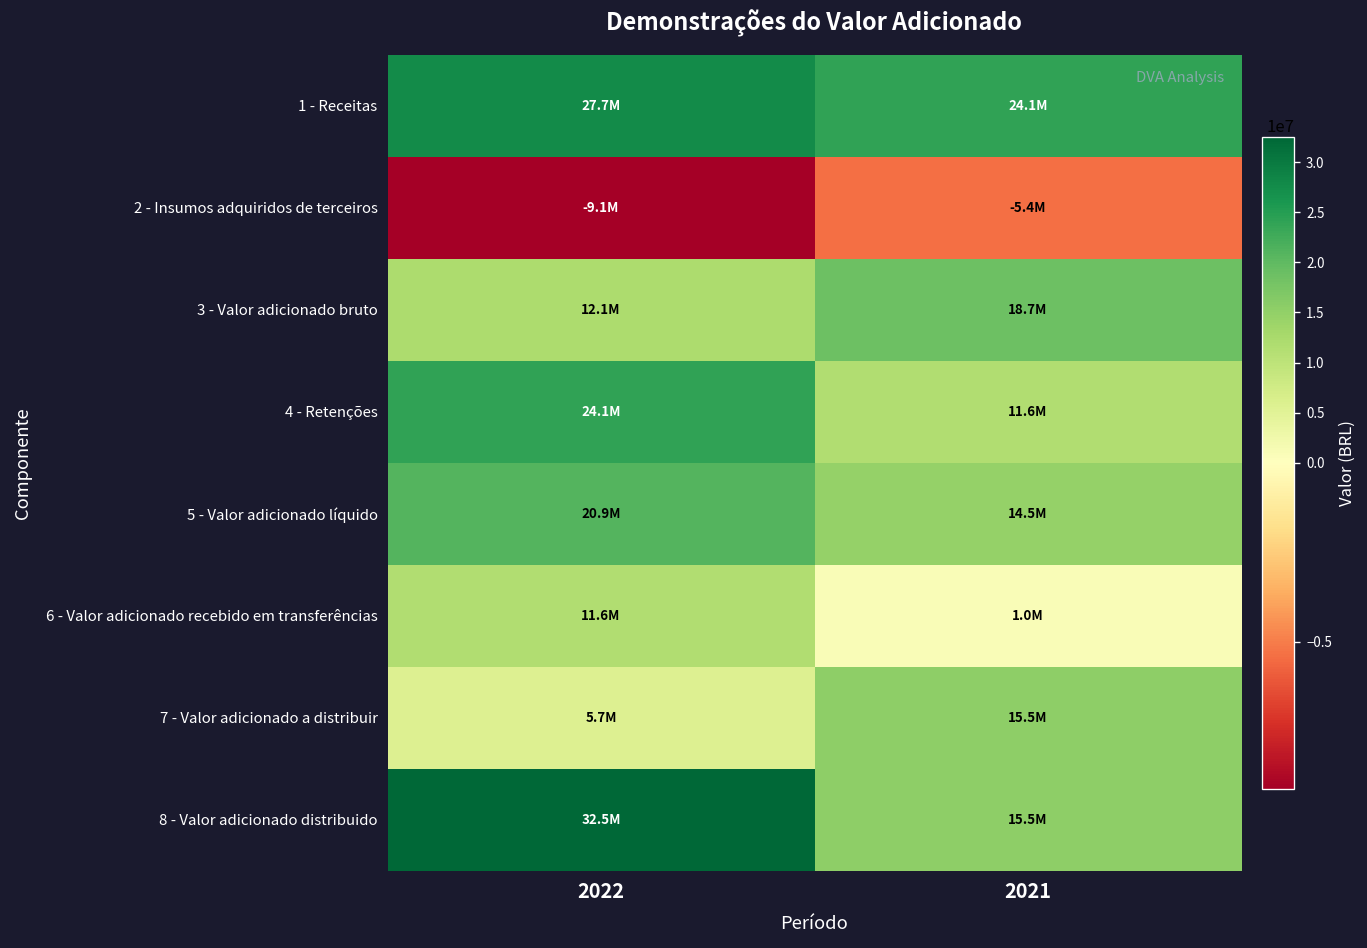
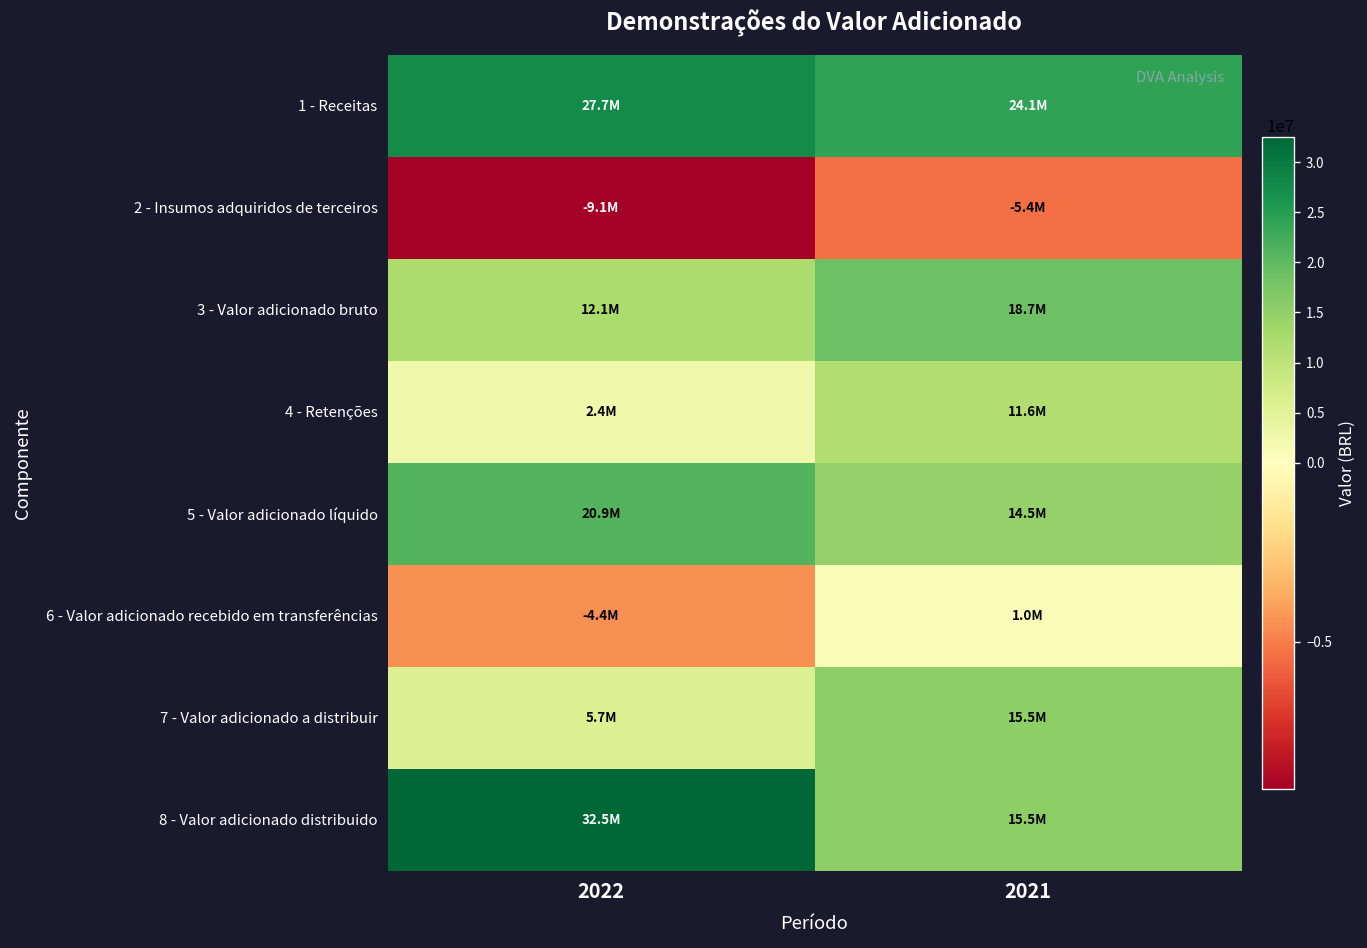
4 - Retenções, 2022: 24.1M -> 2.4M
6 - Valor adicionado recebido em transferências, 2022: 11.6M -> -4.4M
